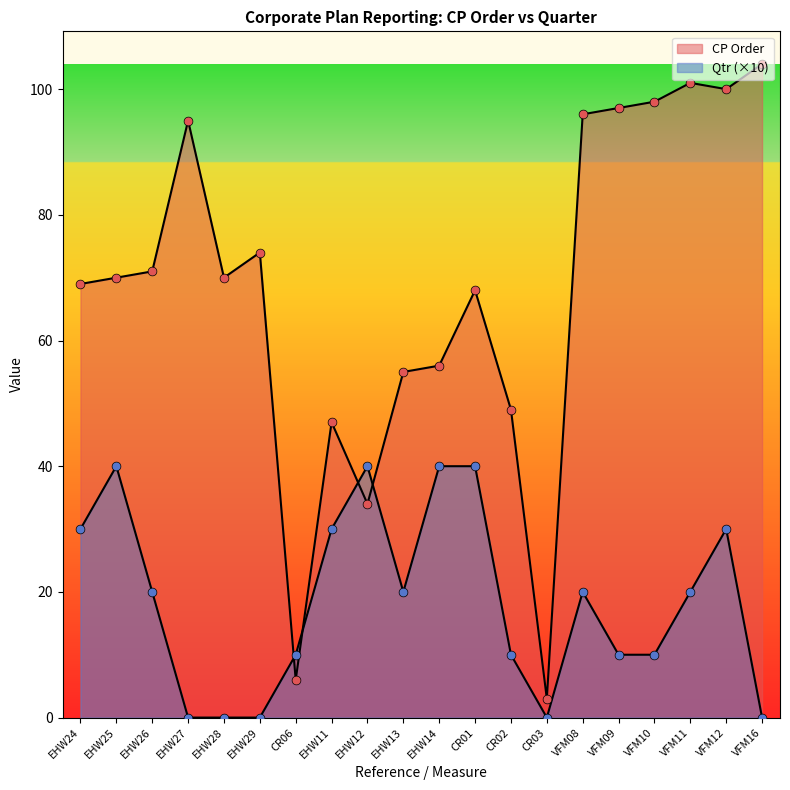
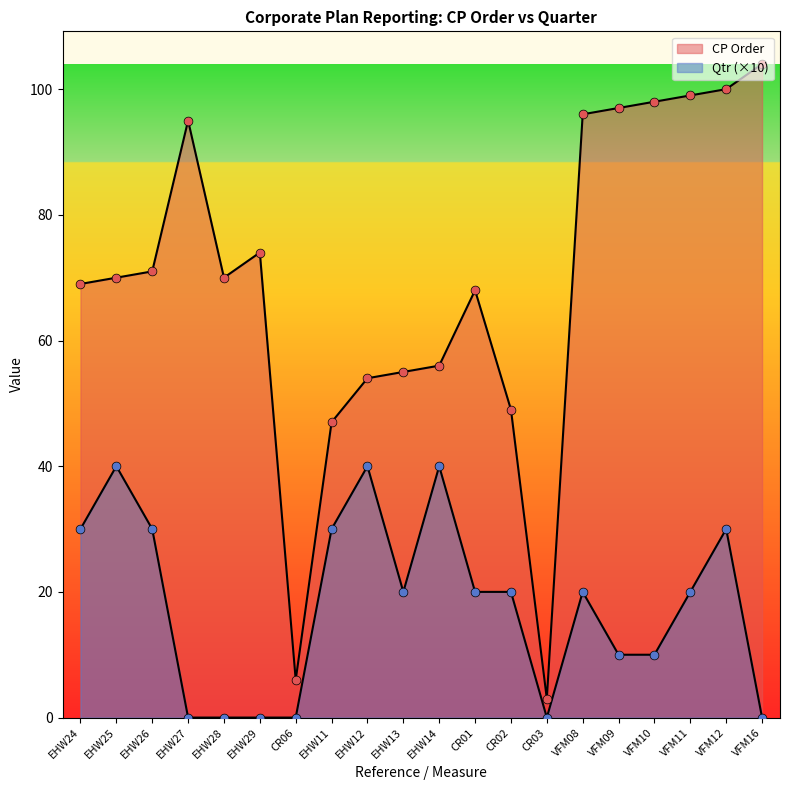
Qtr (×10), EHW26: 20 -> 30
Qtr (×10), CR06: 10 -> 0
CP Order, EHW12: 34 -> 54
Qtr (×10), CR01: 40 -> 20
Qtr (×10), CR02: 10 -> 20
CP Order, VFM11: 101 -> 99
